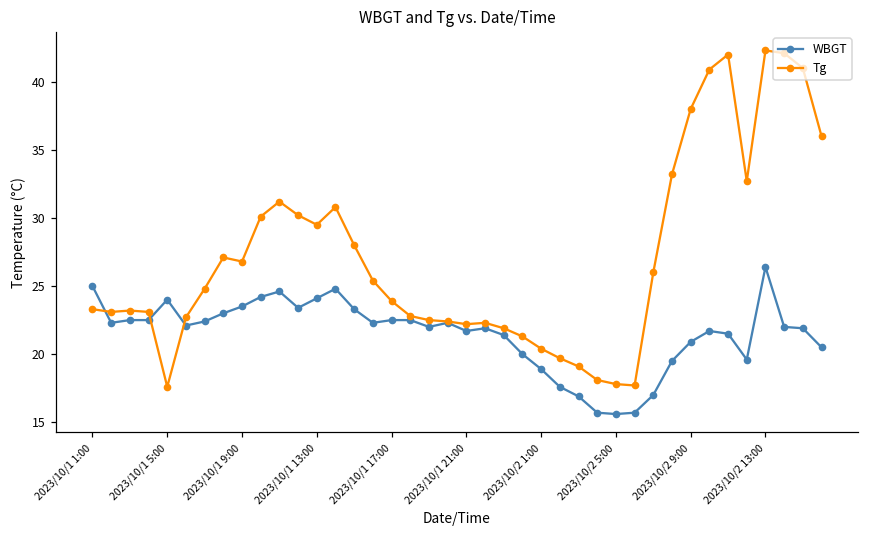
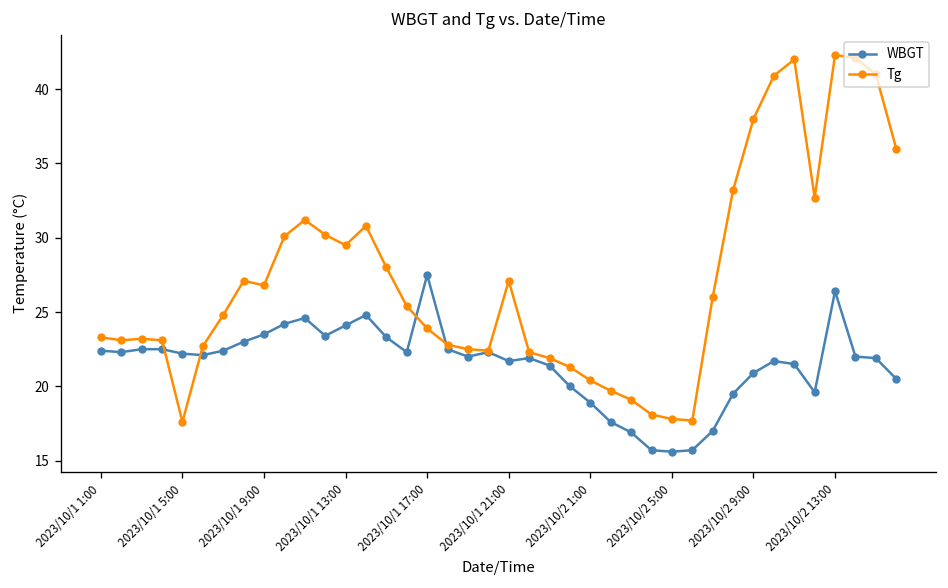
WBGT, 2023/10/1 1:00: 25.0 -> 22.4
WBGT, 2023/10/1 5:00: 24.0 -> 22.2
WBGT, 2023/10/1 17:00: 22.5 -> 27.5
Tg, 2023/10/1 21:00: 22.2 -> 27.1
